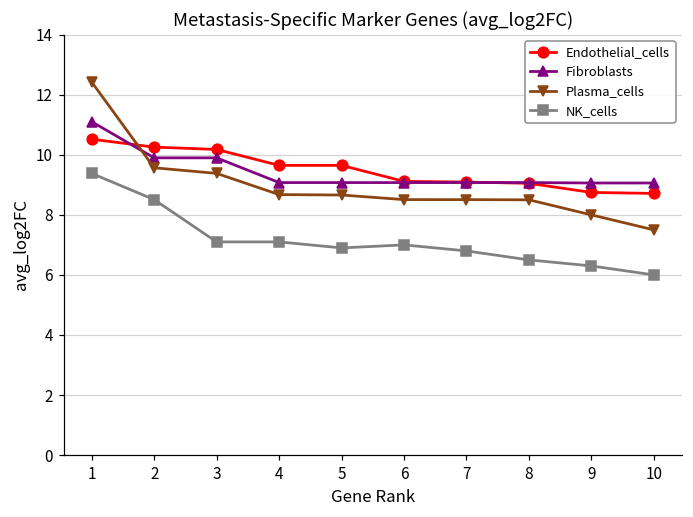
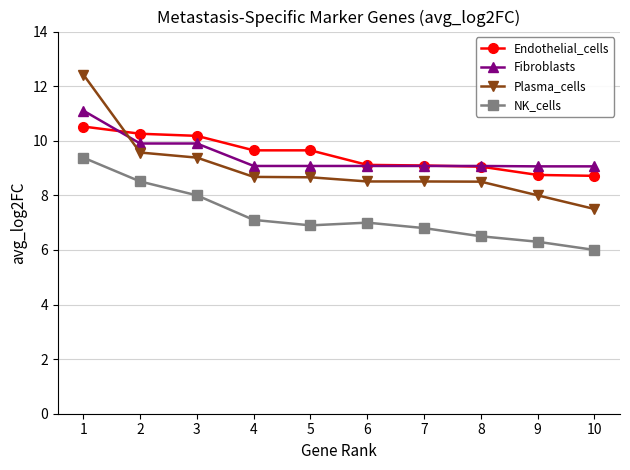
NK_cells, 3: 7.1 -> 8.0
